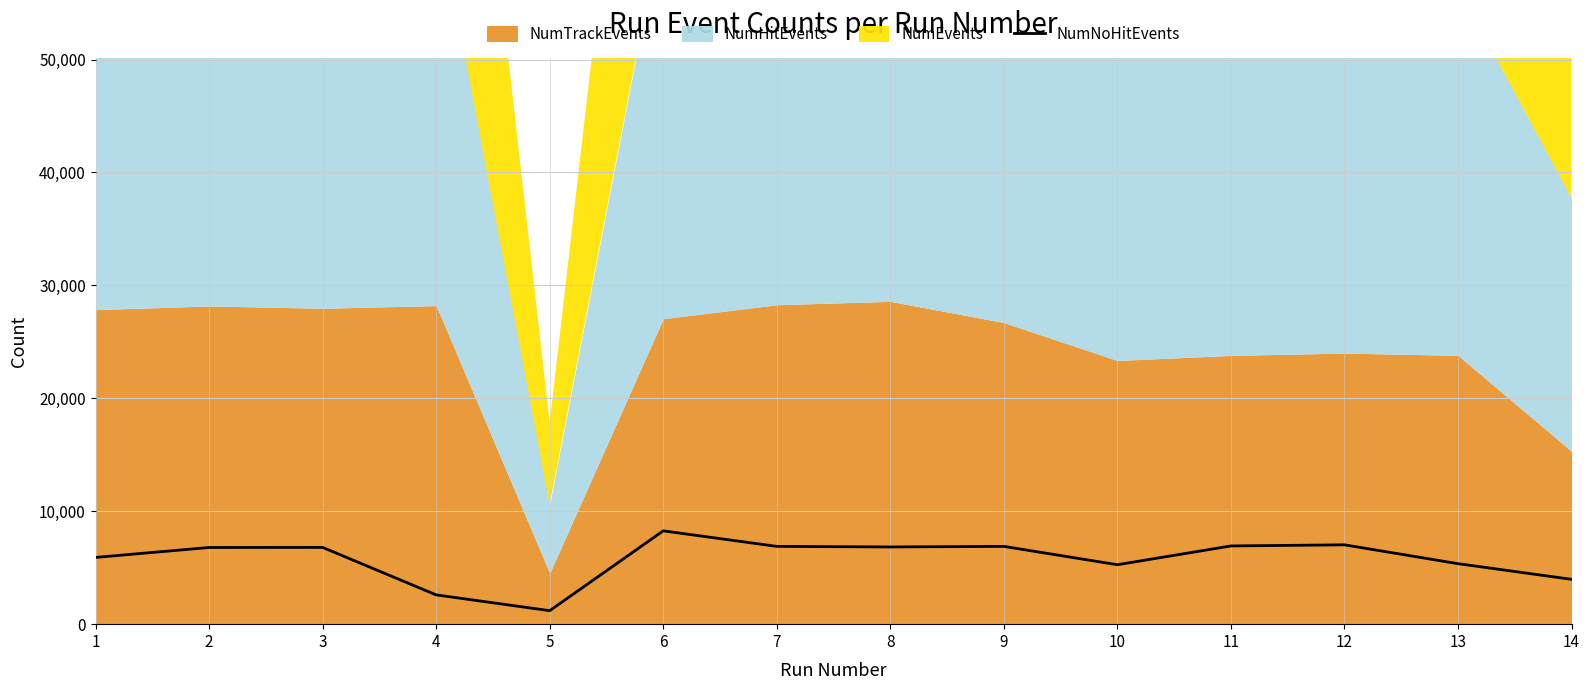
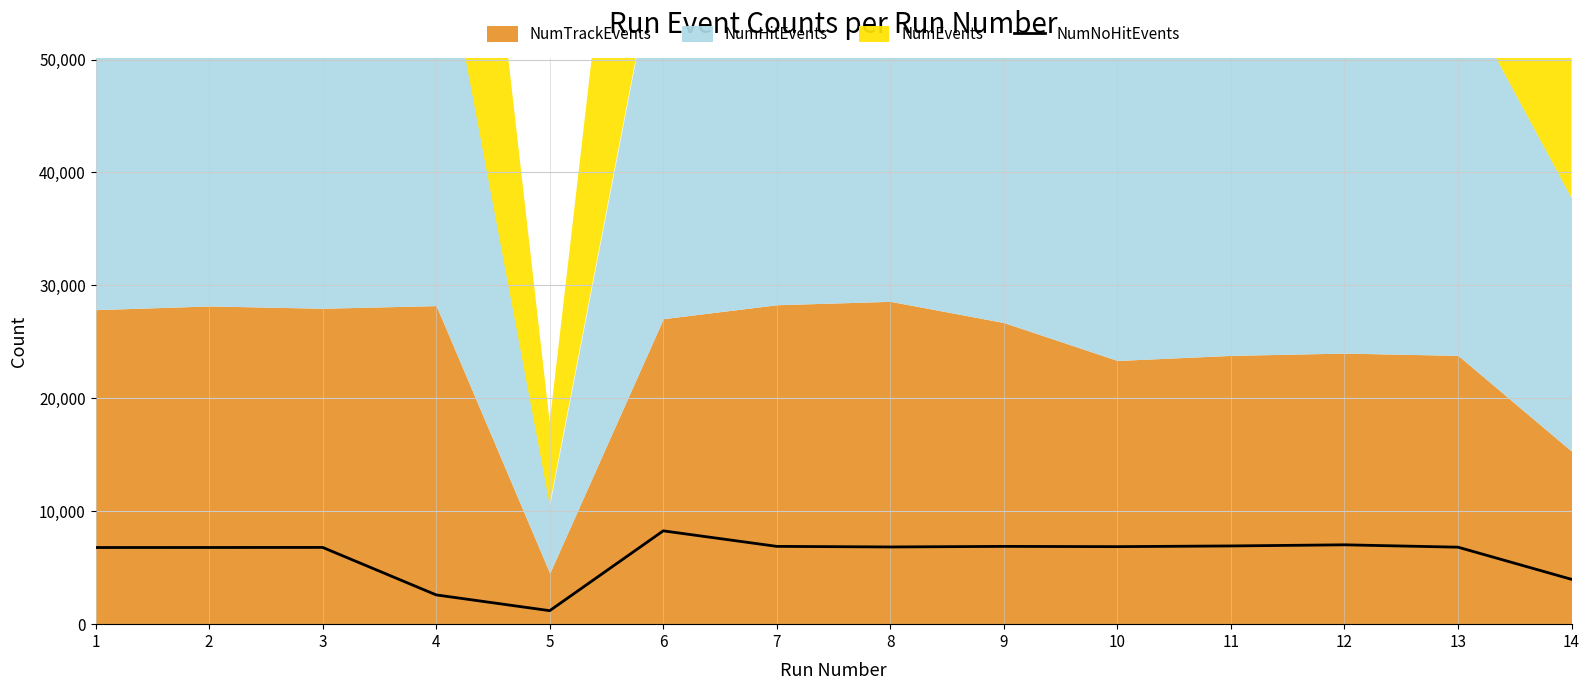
NumNoHitEvents, 1: 5,900 -> 6,800
NumNoHitEvents, 10: 5,300 -> 6,900
NumNoHitEvents, 13: 5,400 -> 6,800
